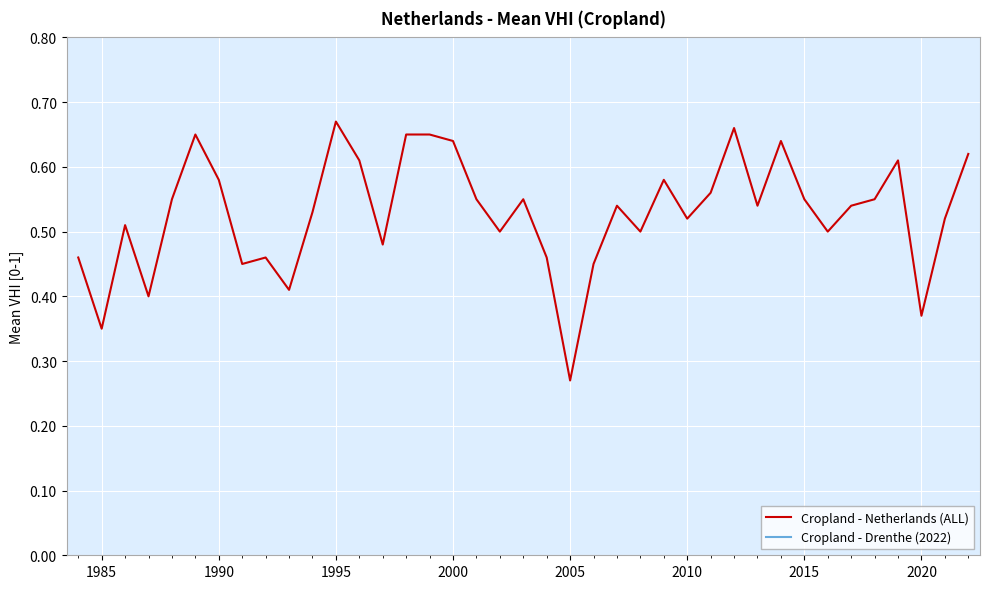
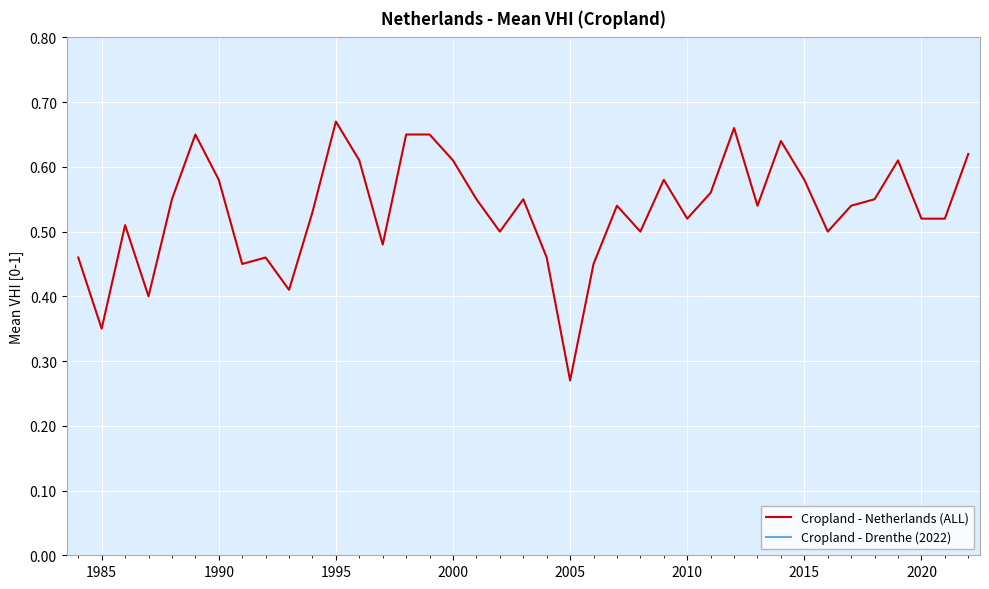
Cropland - Netherlands (ALL), 2000: 0.64 -> 0.61
Cropland - Netherlands (ALL), 2015: 0.55 -> 0.58
Cropland - Netherlands (ALL), 2020: 0.37 -> 0.52
